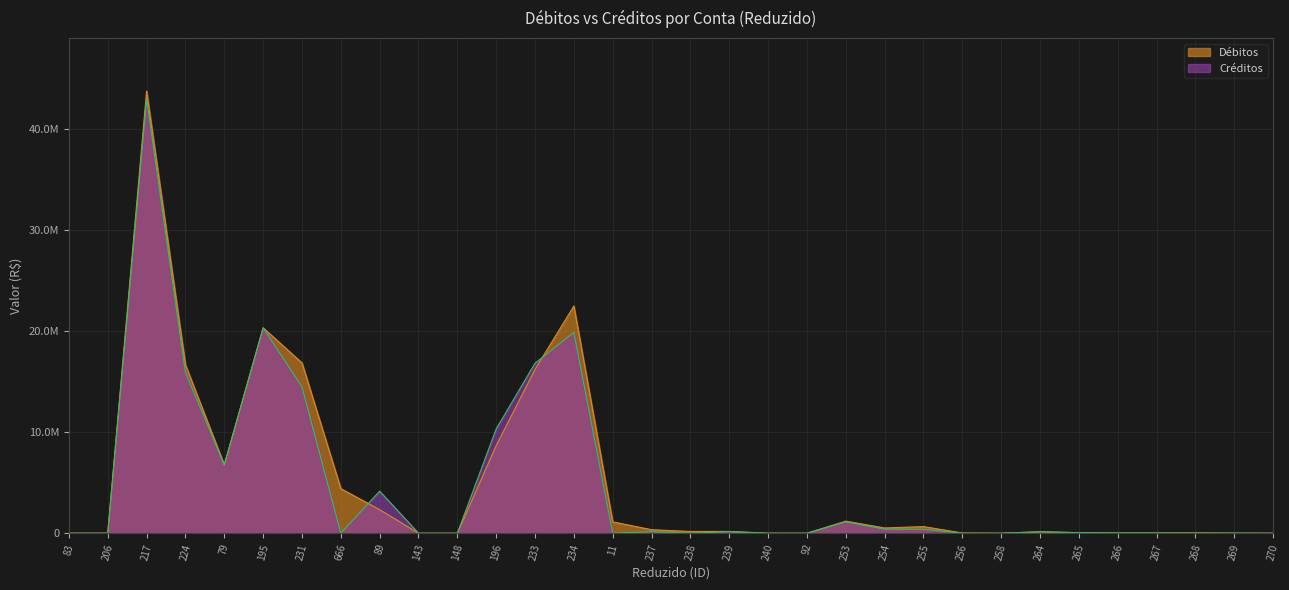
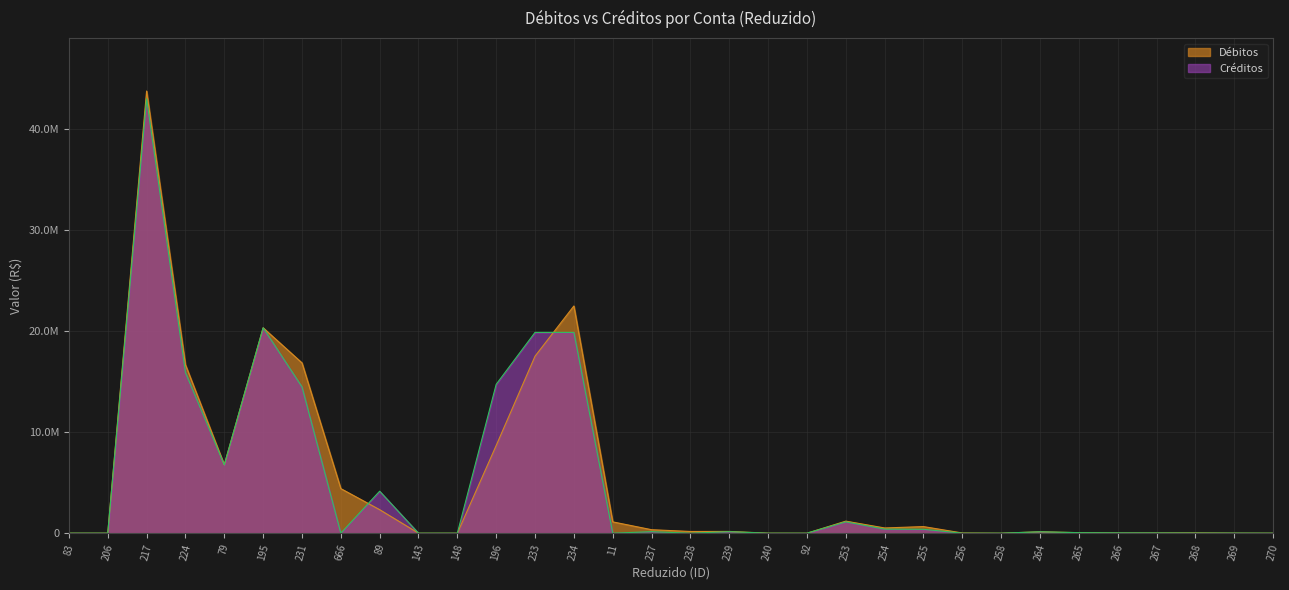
Créditos, 196: 10300000 -> 14700000
Débitos, 233: 16200000 -> 17500000
Créditos, 233: 16800000 -> 19900000
